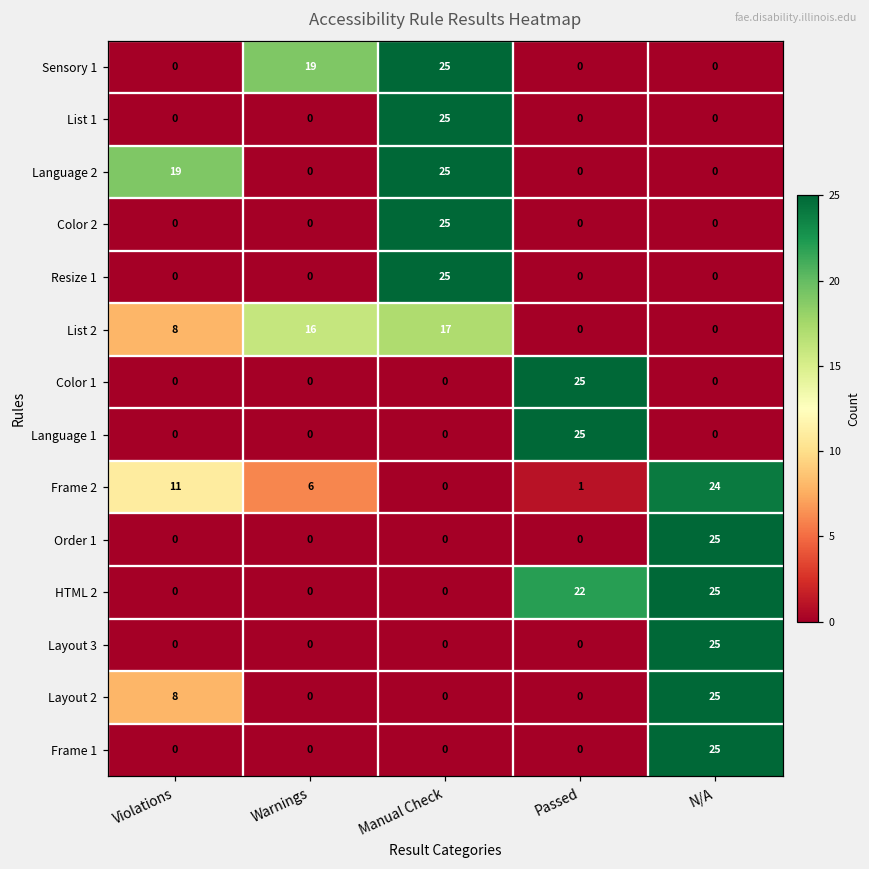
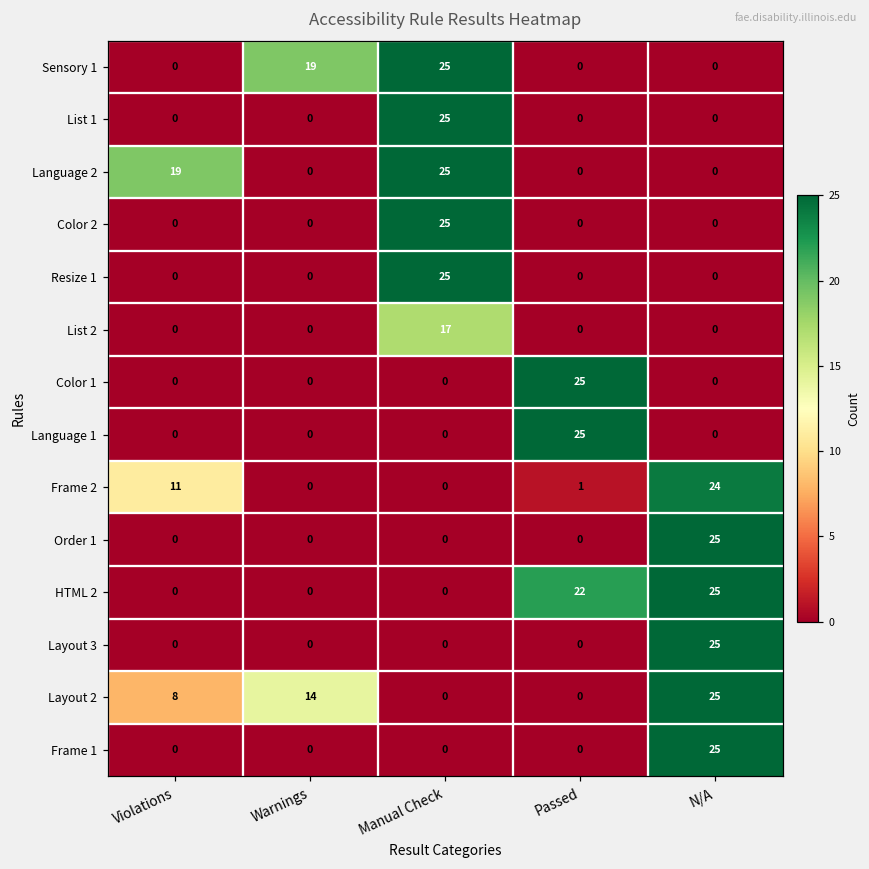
List 2, Violations: 8 -> 0
List 2, Warnings: 16 -> 0
Frame 2, Warnings: 6 -> 0
Layout 2, Warnings: 0 -> 14
